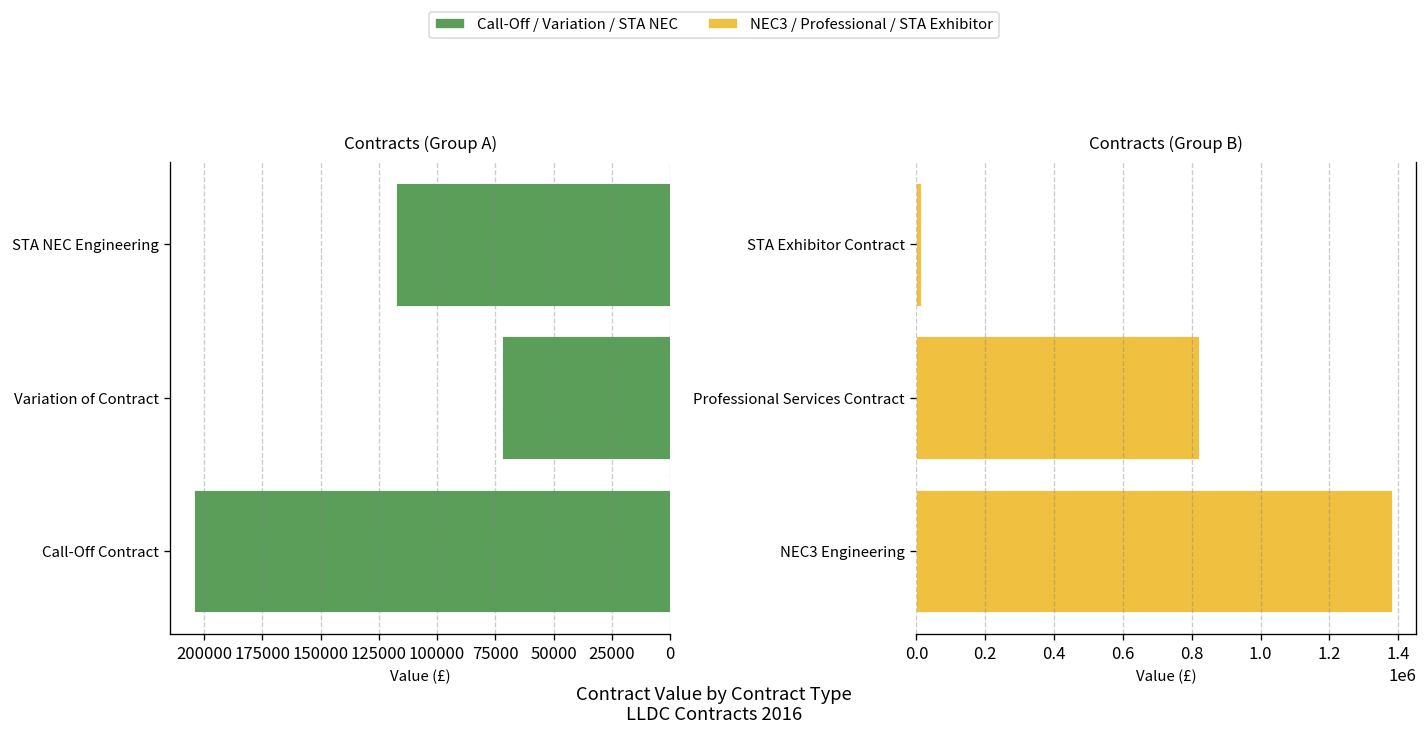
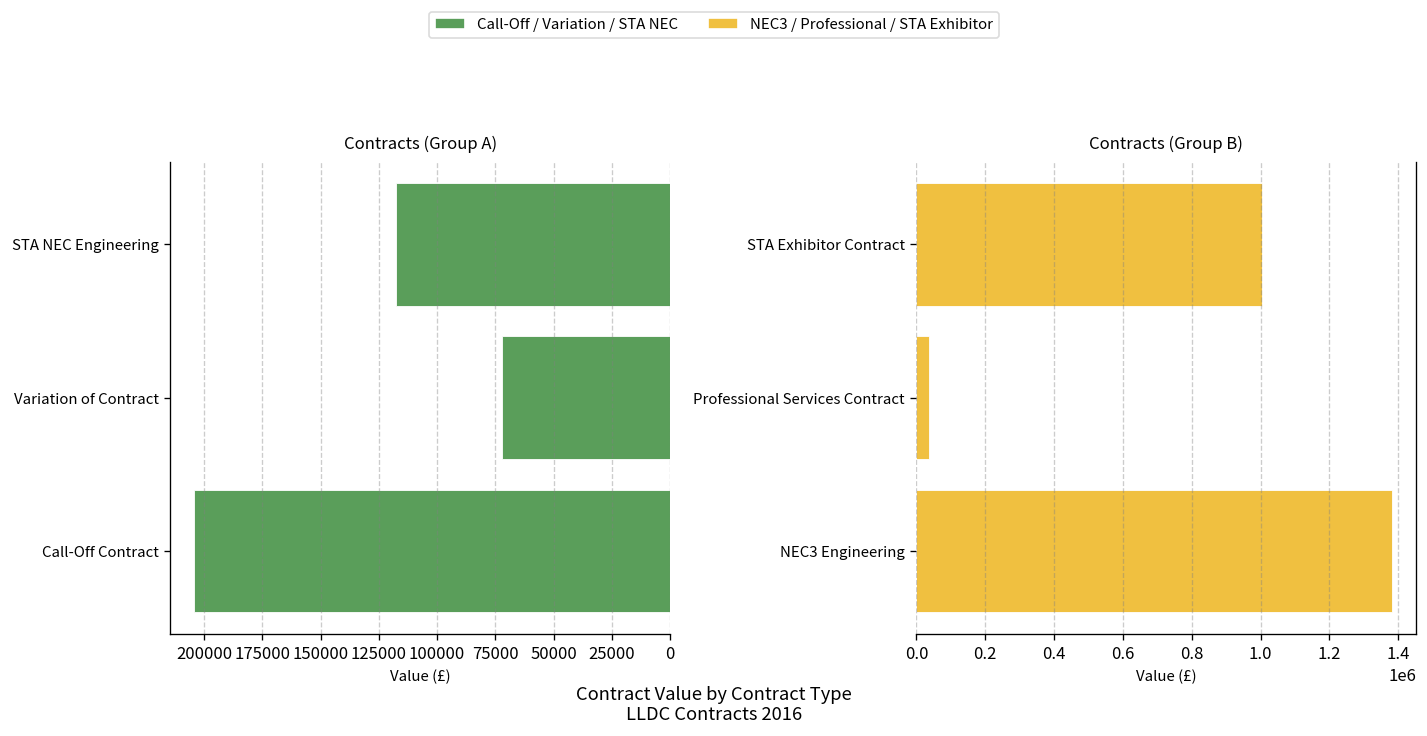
Contracts (Group B), STA Exhibitor Contract: 10000 -> 1000000
Contracts (Group B), Professional Services Contract: 820000 -> 40000
